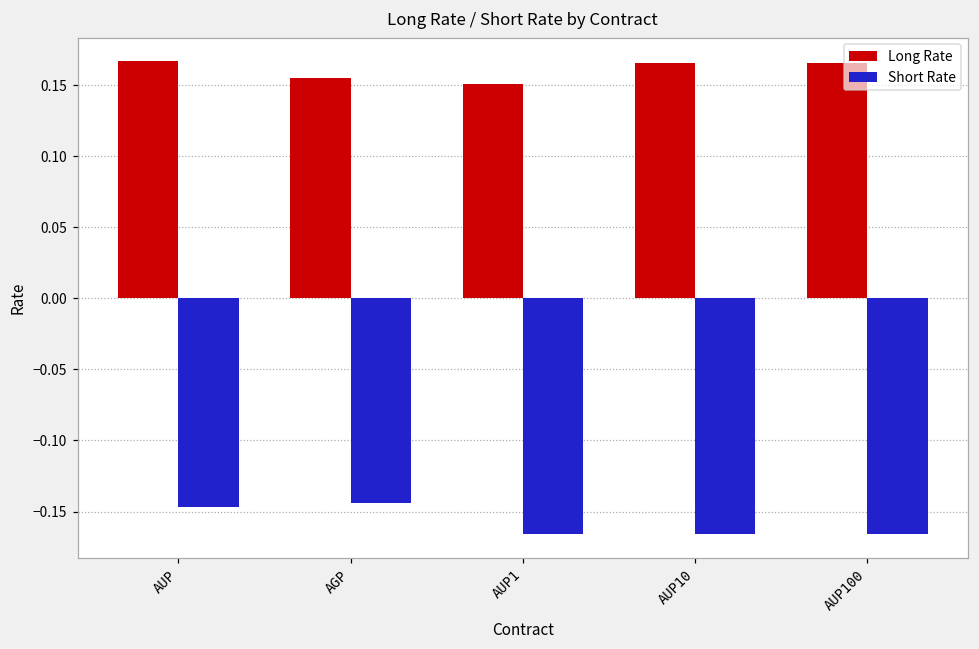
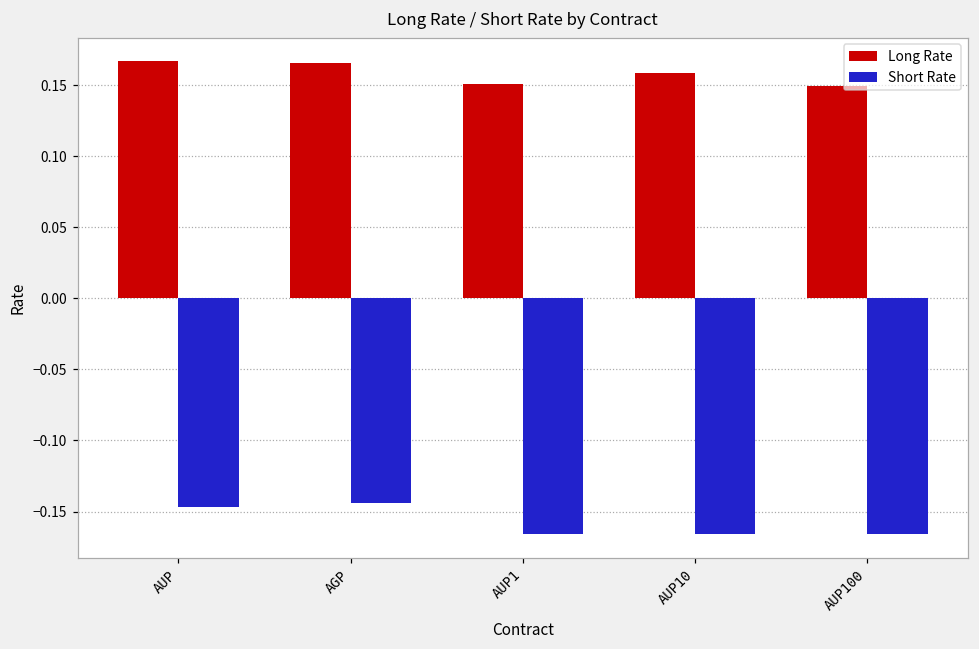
Long Rate, AGP: 0.155 -> 0.165
Long Rate, AUP10: 0.166 -> 0.158
Long Rate, AUP100: 0.166 -> 0.149
